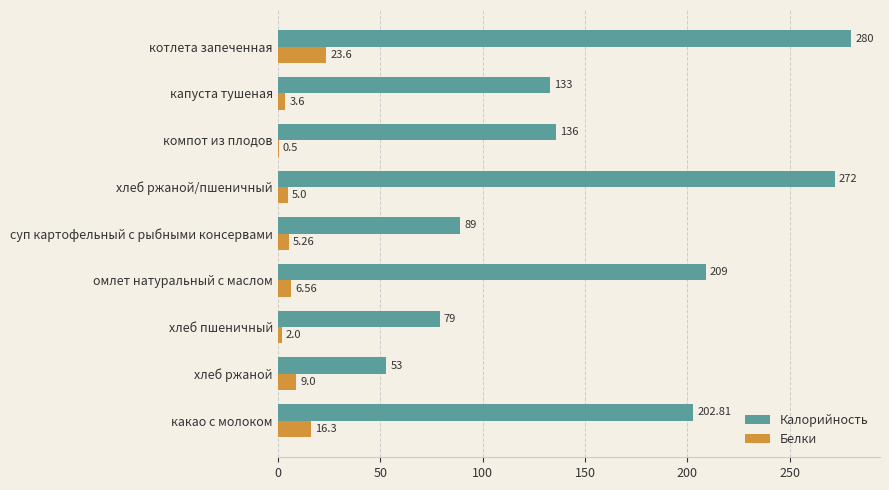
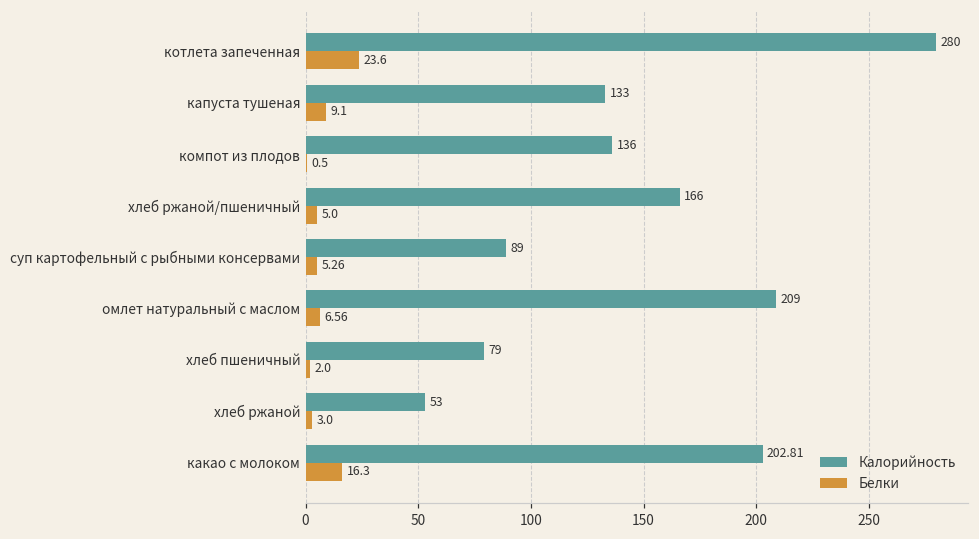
Белки, капуста тушеная: 3.6 -> 9.1
Калорийность, хлеб ржаной/пшеничный: 272 -> 166
Белки, хлеб ржаной: 9.0 -> 3.0
